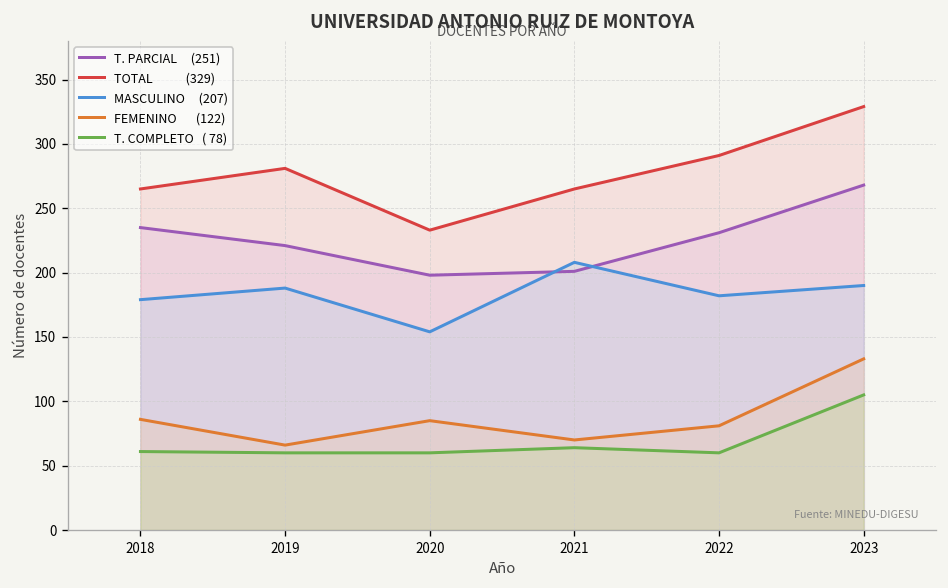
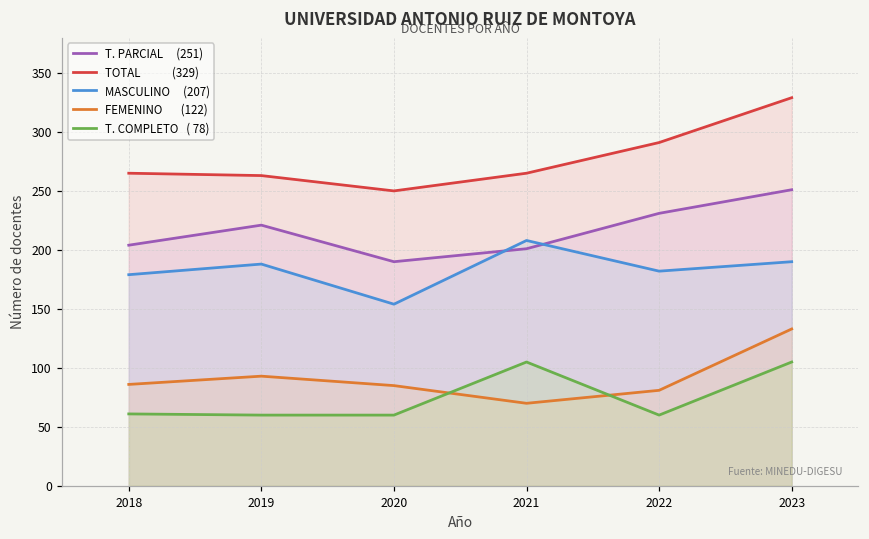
T. PARCIAL (251), 2018: 235 -> 204
TOTAL (329), 2019: 281 -> 263
FEMENINO (122), 2019: 66 -> 93
T. PARCIAL (251), 2020: 198 -> 190
TOTAL (329), 2020: 233 -> 250
T. COMPLETO ( 78), 2021: 64 -> 105
T. PARCIAL (251), 2023: 268 -> 251
